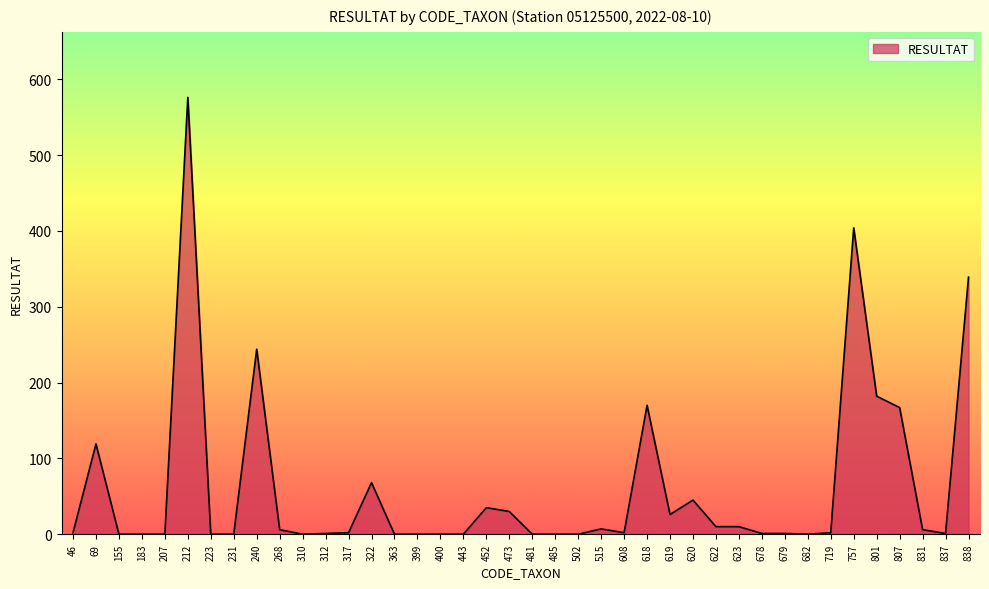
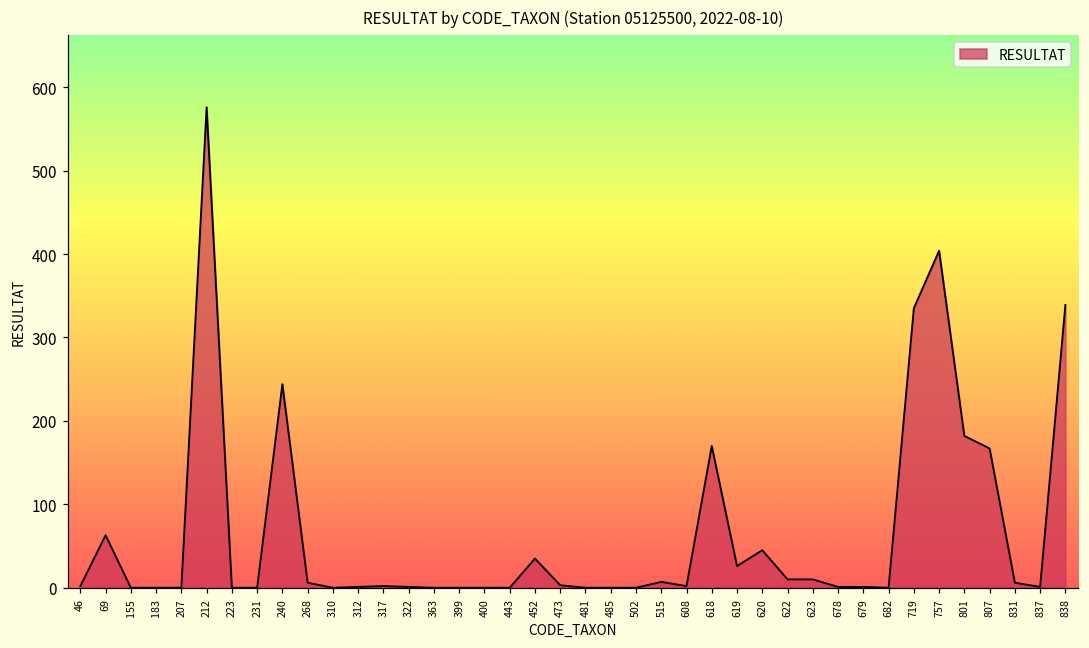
69: 120 -> 60
322: 70 -> 0
473: 30 -> 0
719: 0 -> 340
